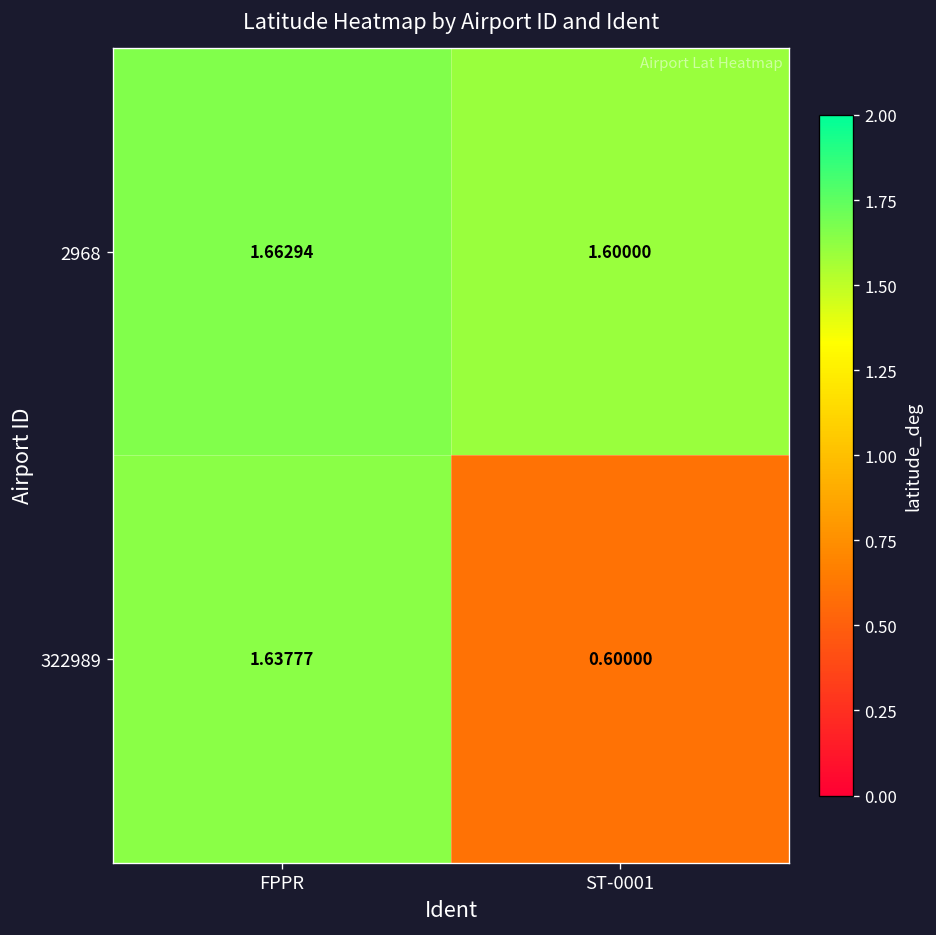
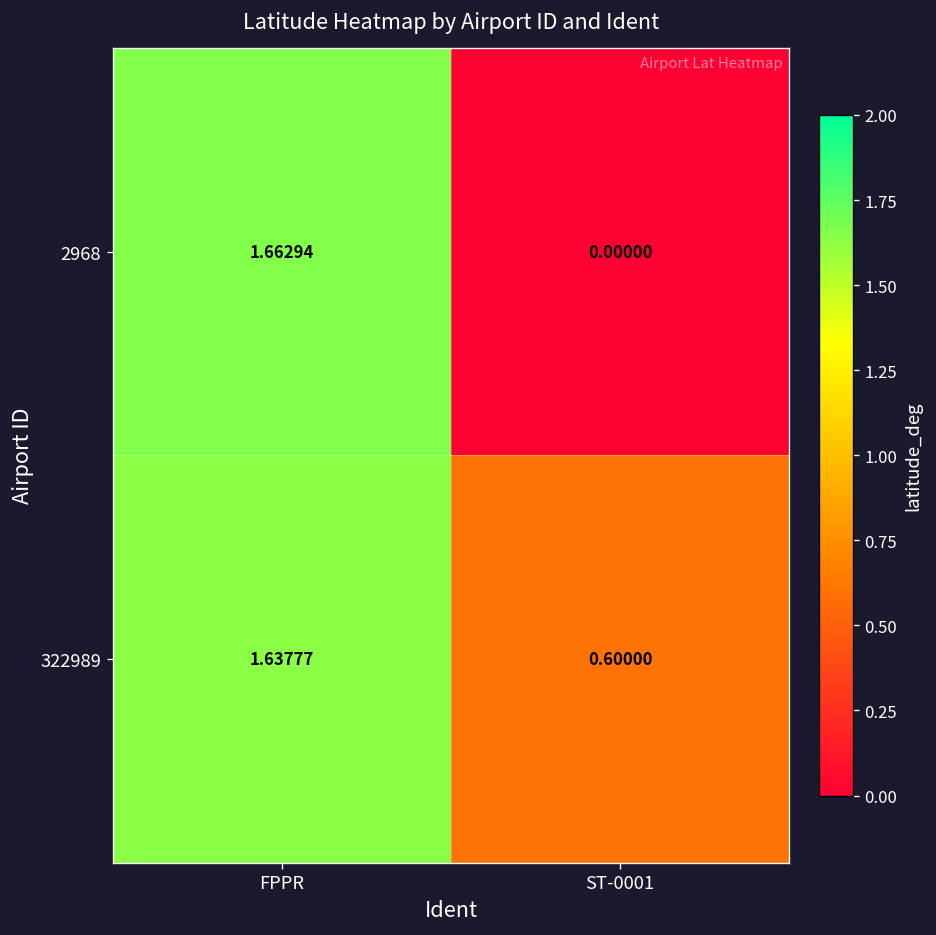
2968, ST-0001: 1.60000 -> 0.00000
